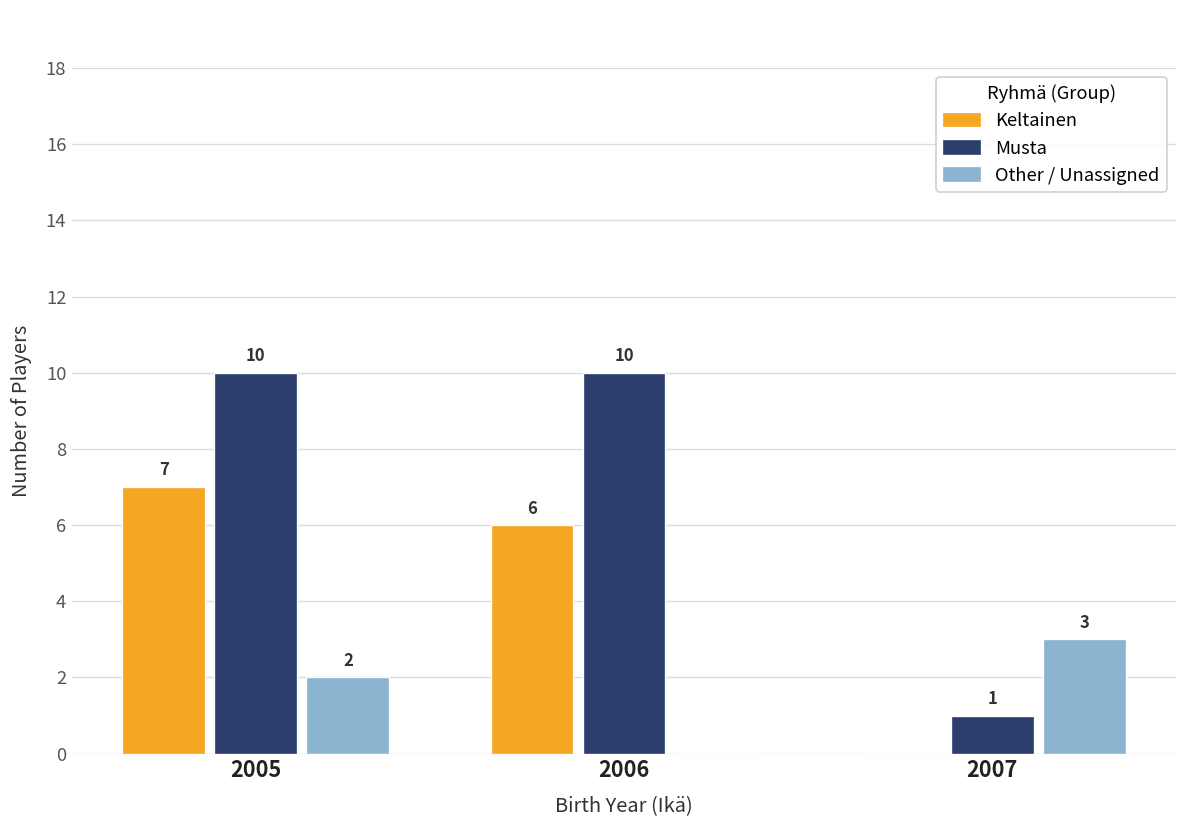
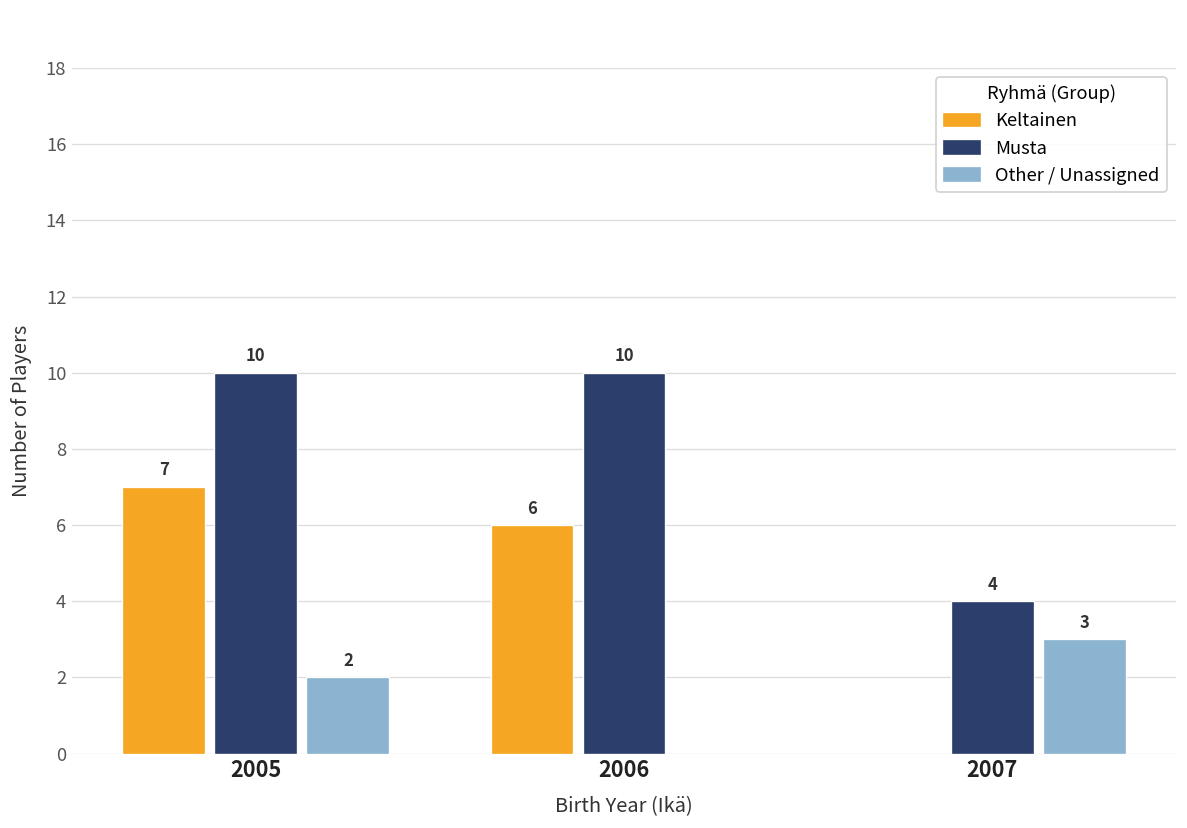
Musta, 2007: 1 -> 4
